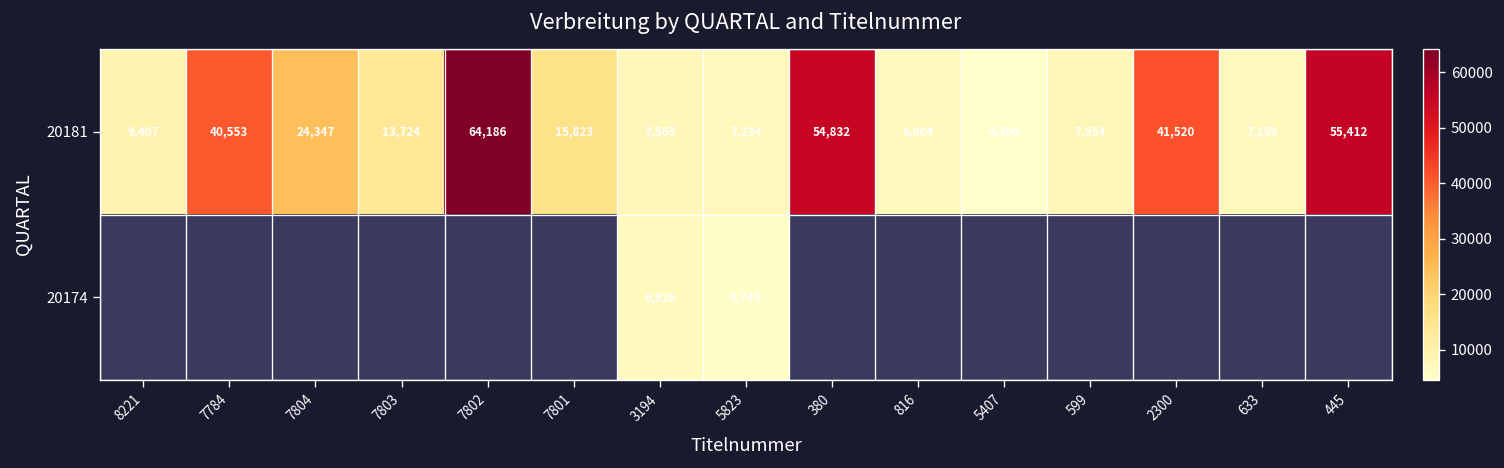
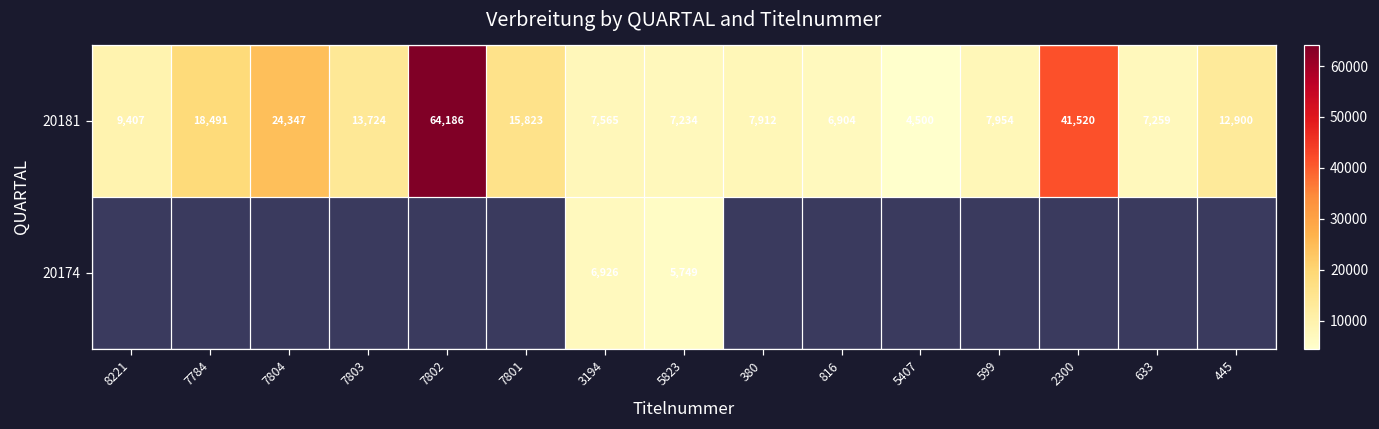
20181, 7784: 40,553 -> 18,491
20181, 380: 54,832 -> 7,912
20181, 445: 55,412 -> 12,900
